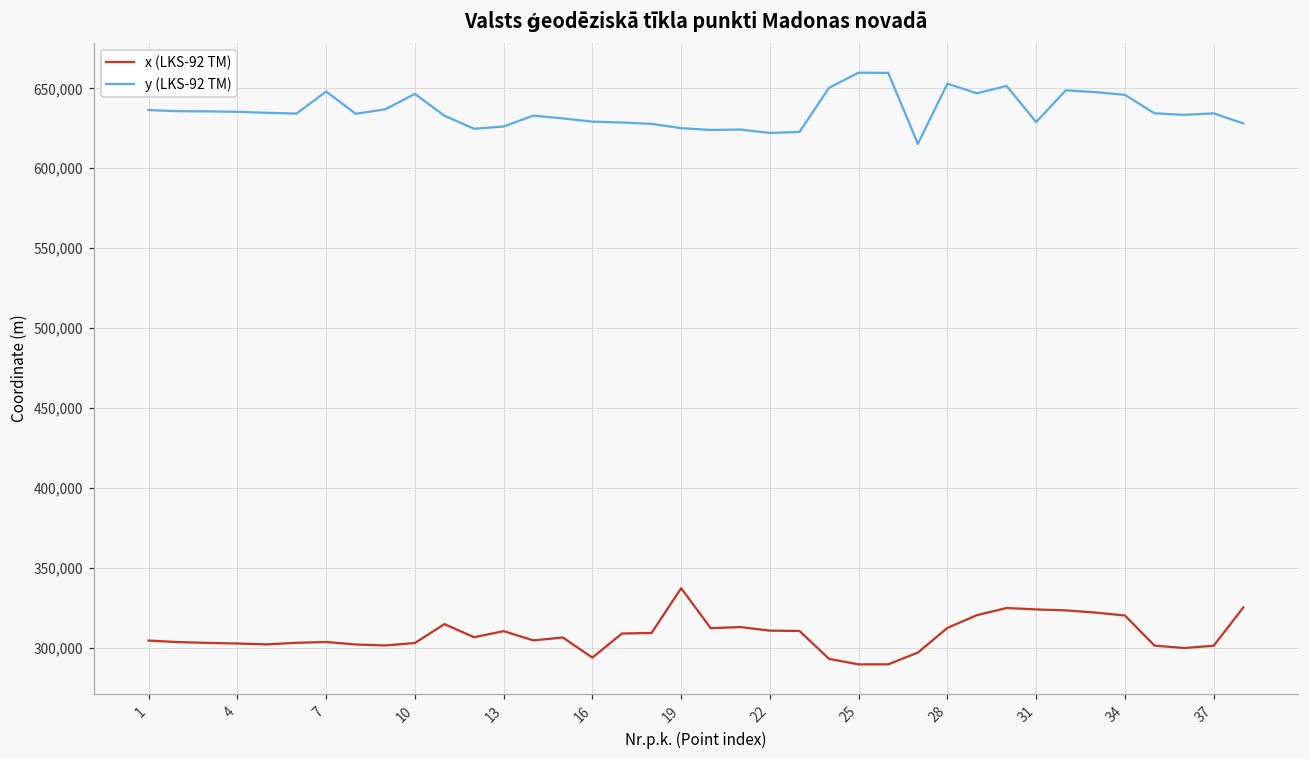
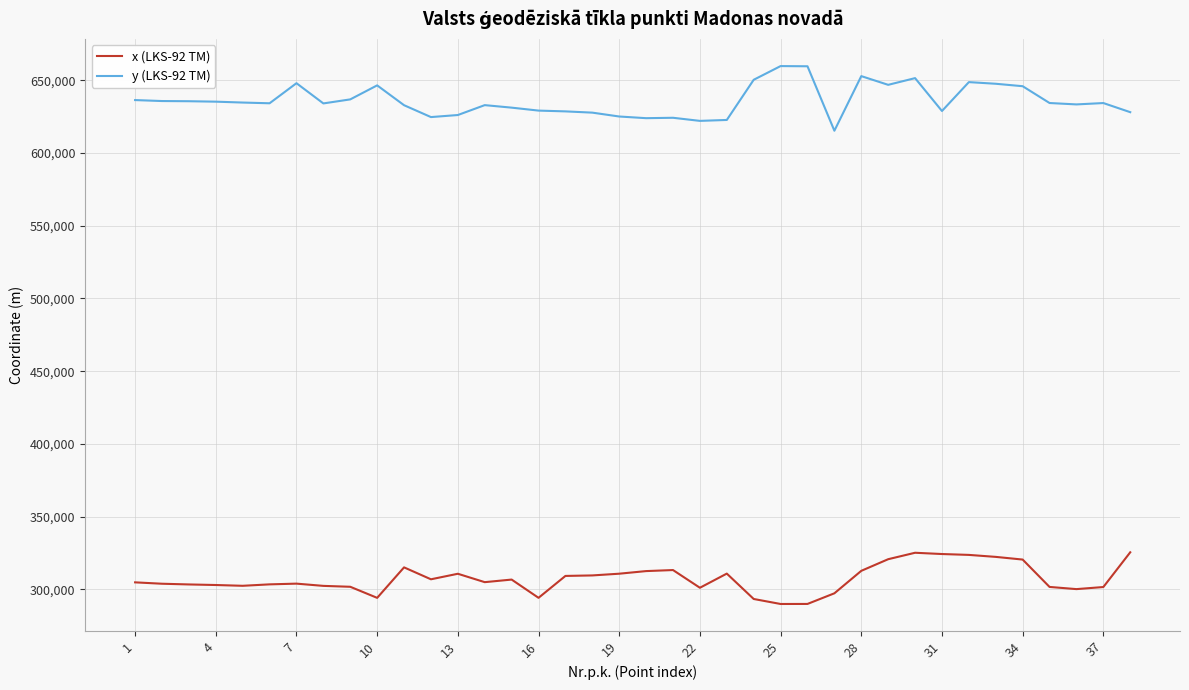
x (LKS-92 TM), 10: 303,000 -> 294,000
x (LKS-92 TM), 19: 338,000 -> 311,000
x (LKS-92 TM), 22: 311,000 -> 301,000
